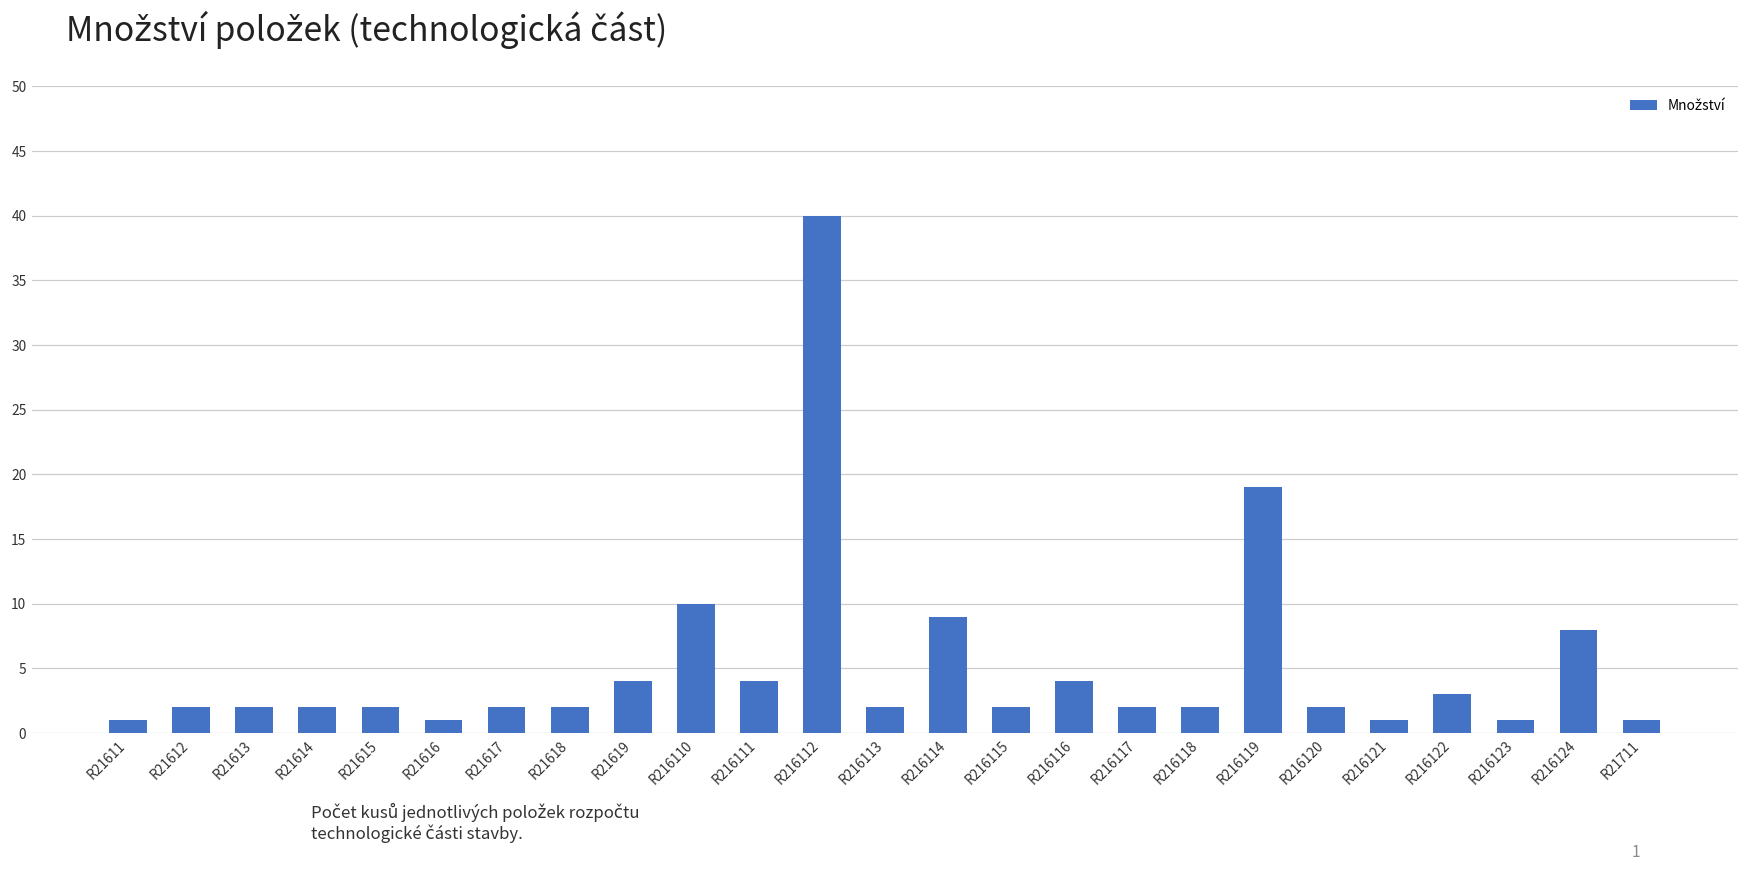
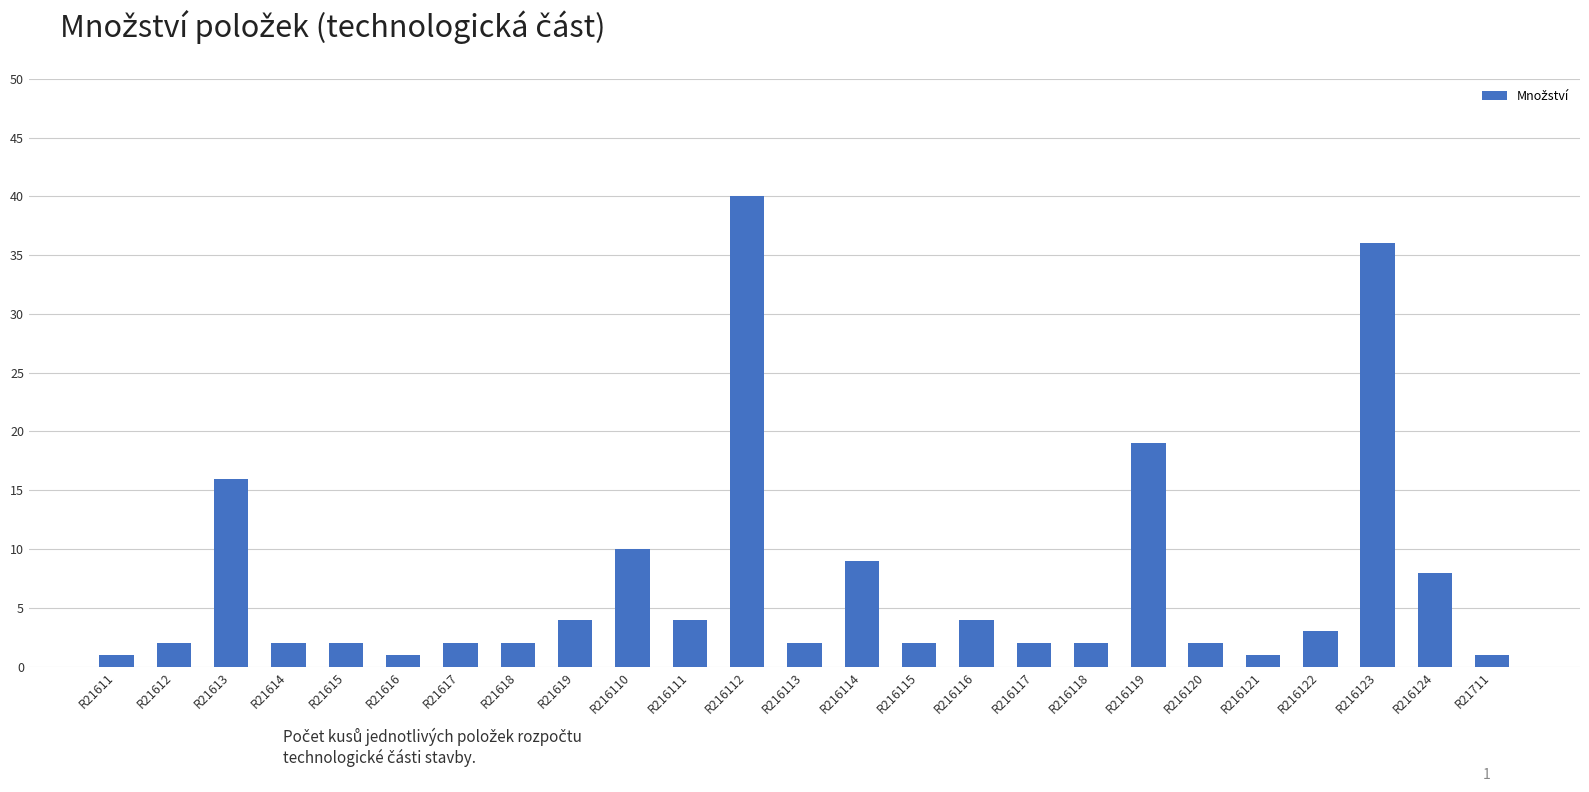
R21613: 2 -> 16
R216123: 1 -> 36
